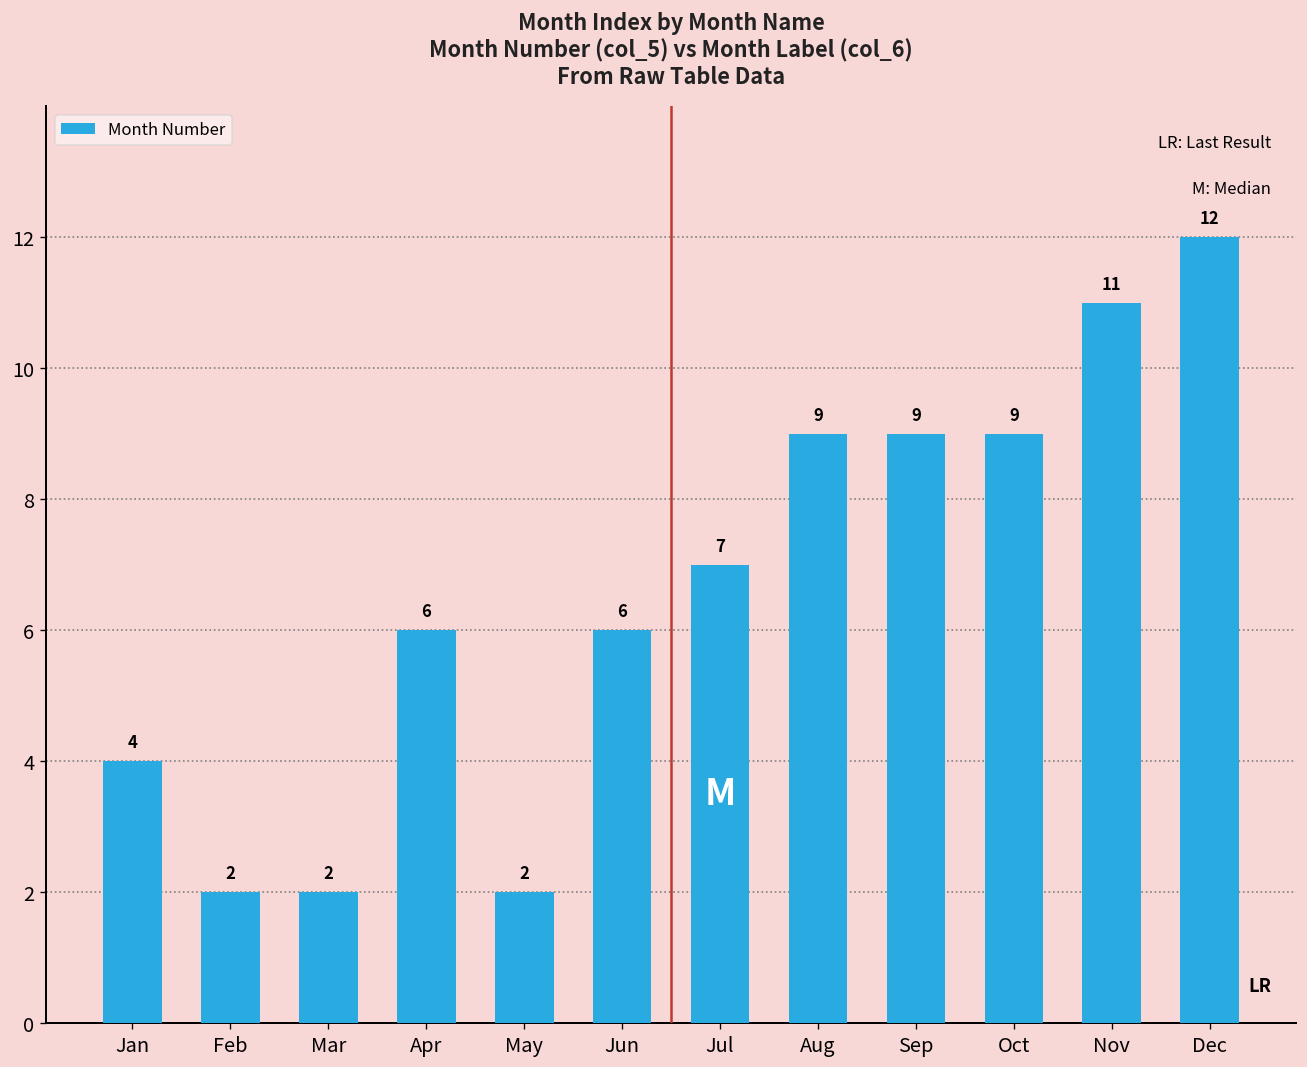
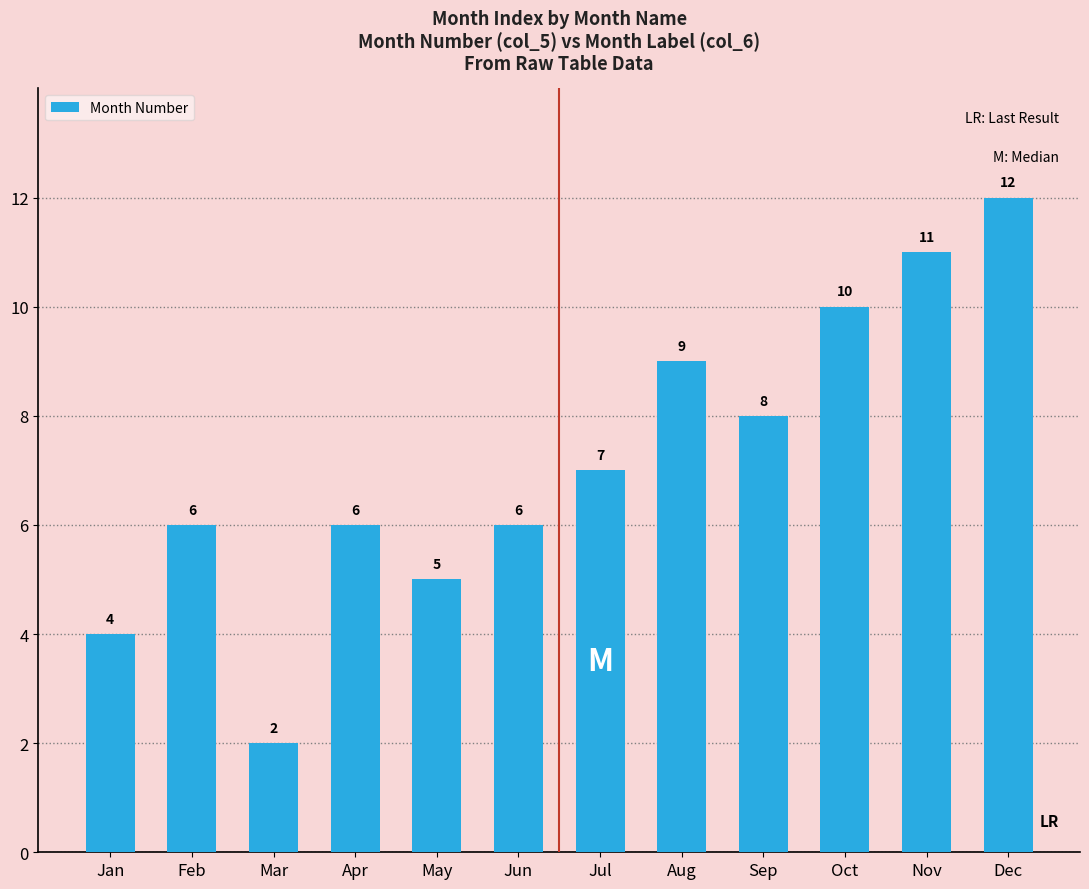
Feb: 2 -> 6
May: 2 -> 5
Sep: 9 -> 8
Oct: 9 -> 10
